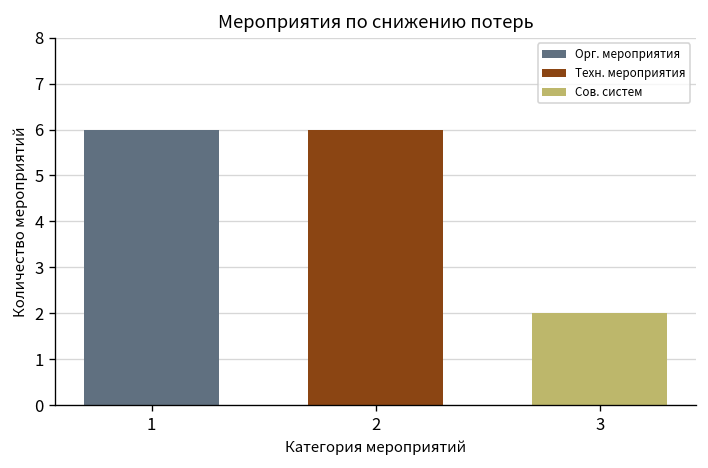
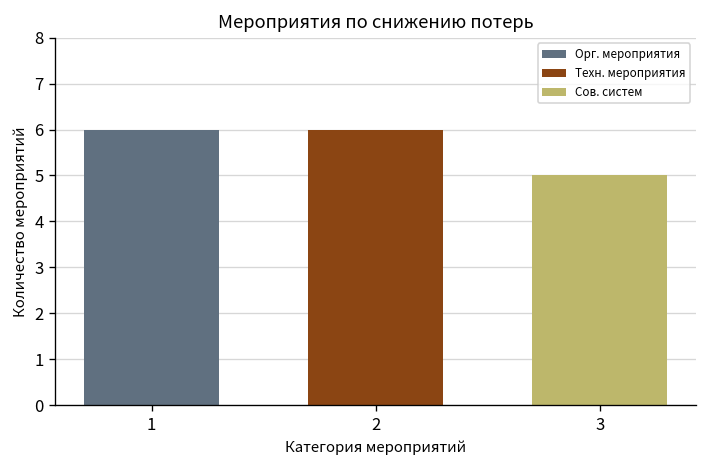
3: 2 -> 5
